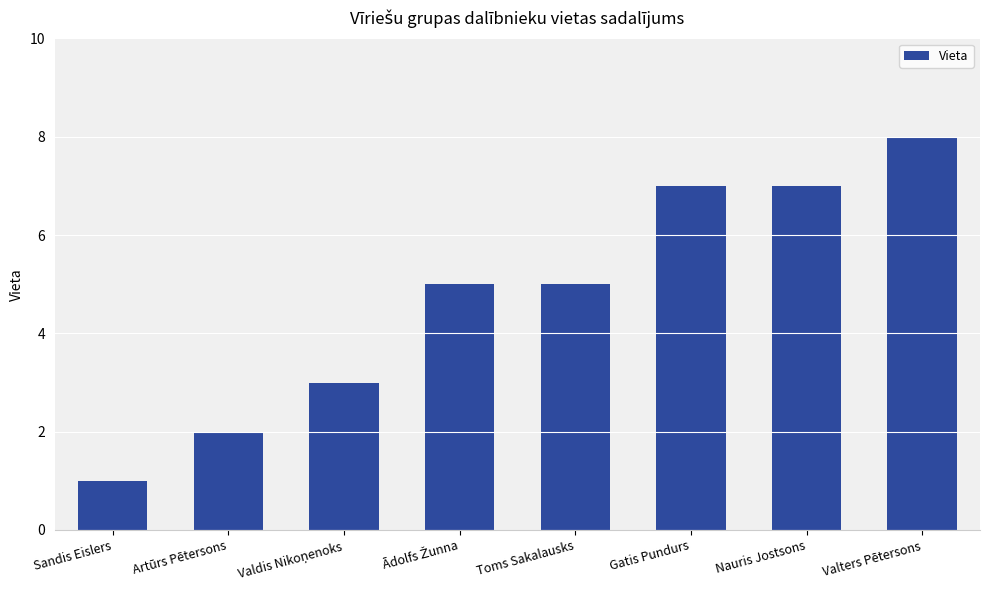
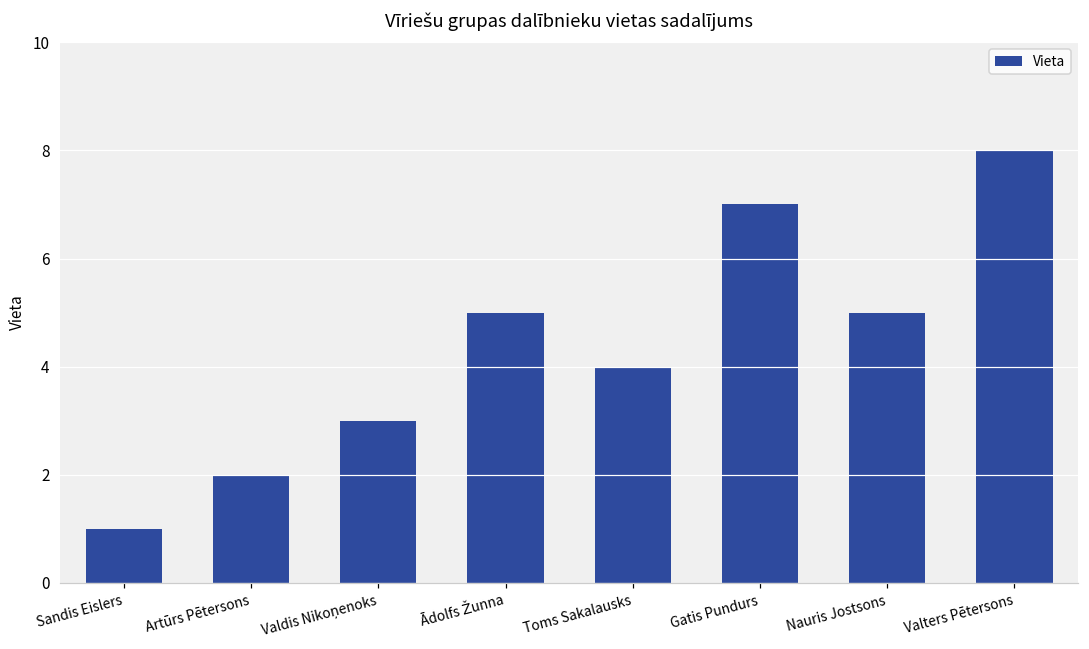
Toms Sakalausks: 5 -> 4
Nauris Jostsons: 7 -> 5
